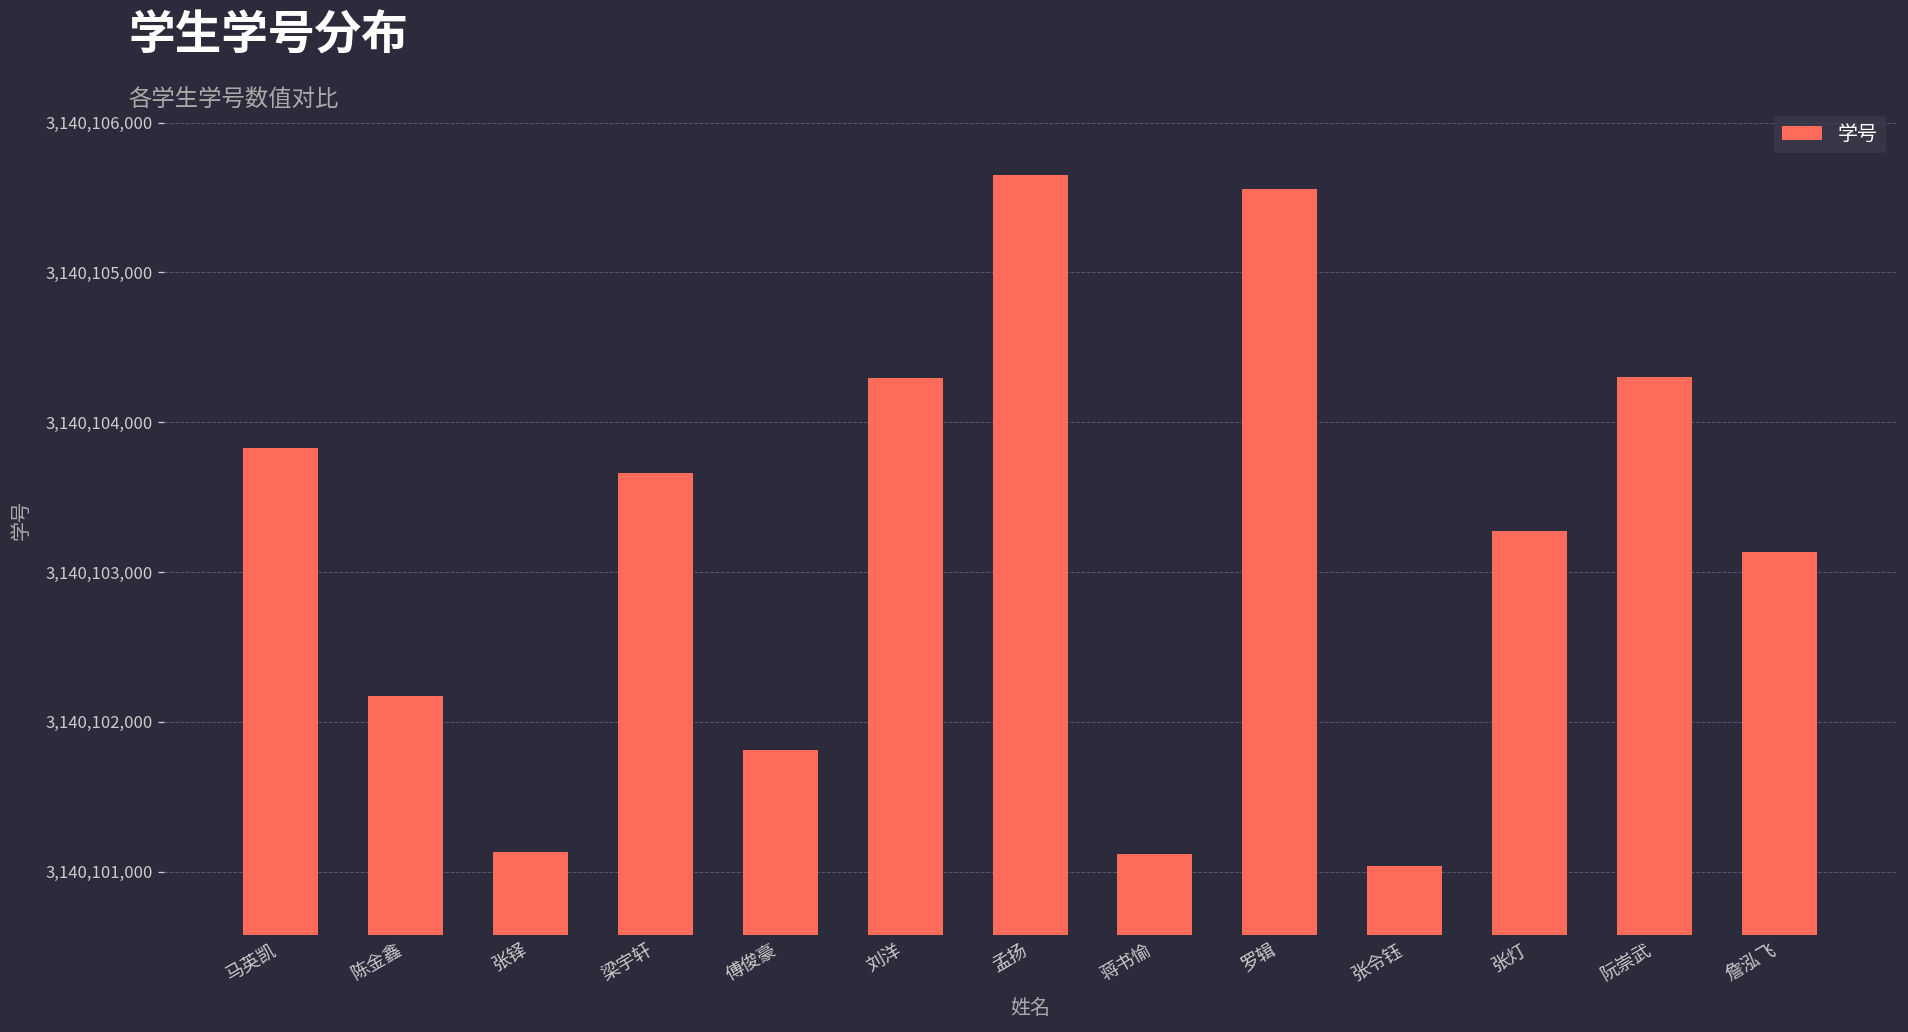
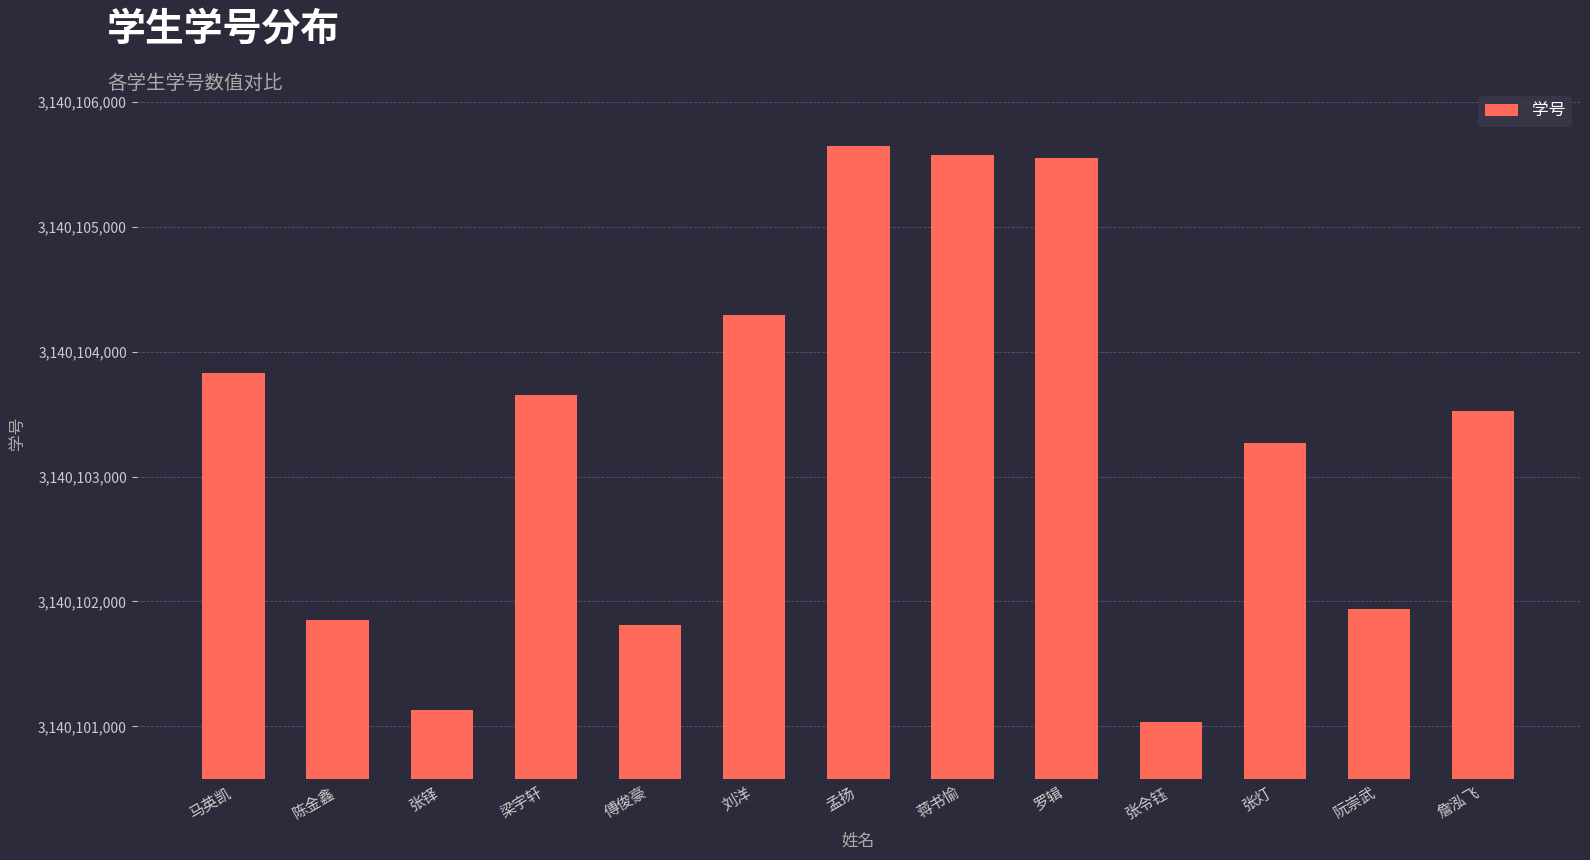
陈金鑫: 3,140,102,170 -> 3,140,101,850
蒋书愉: 3,140,101,110 -> 3,140,105,580
阮崇武: 3,140,104,300 -> 3,140,101,940
詹泓飞: 3,140,103,130 -> 3,140,103,530
